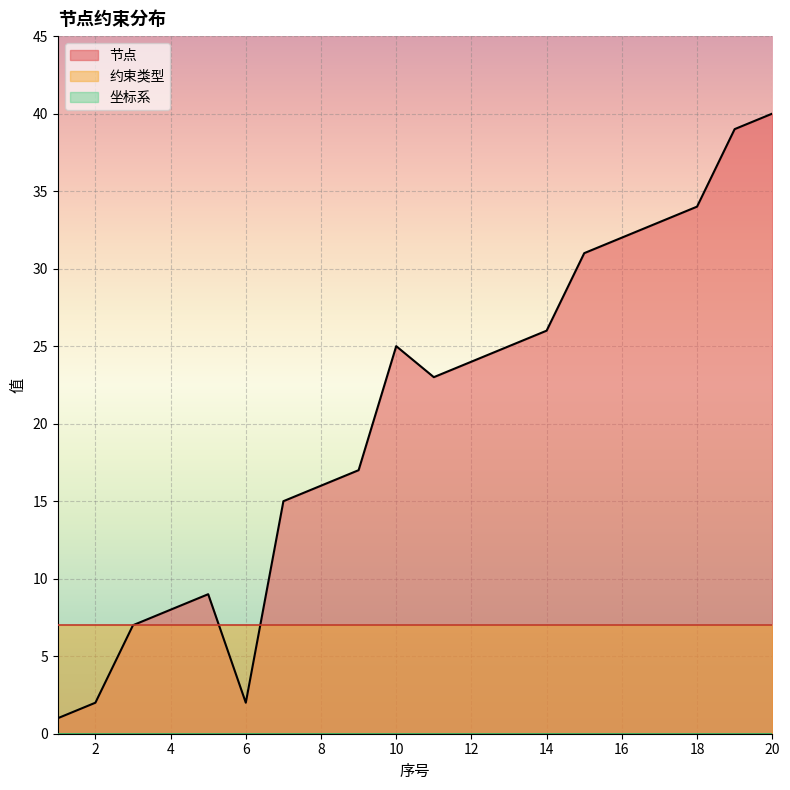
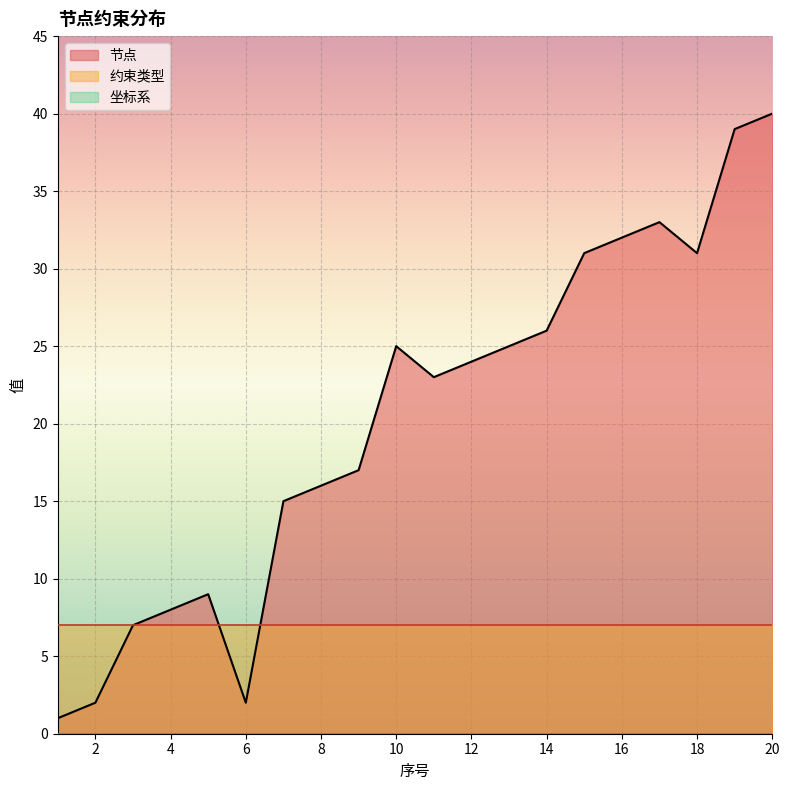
节点, 18: 34 -> 31
